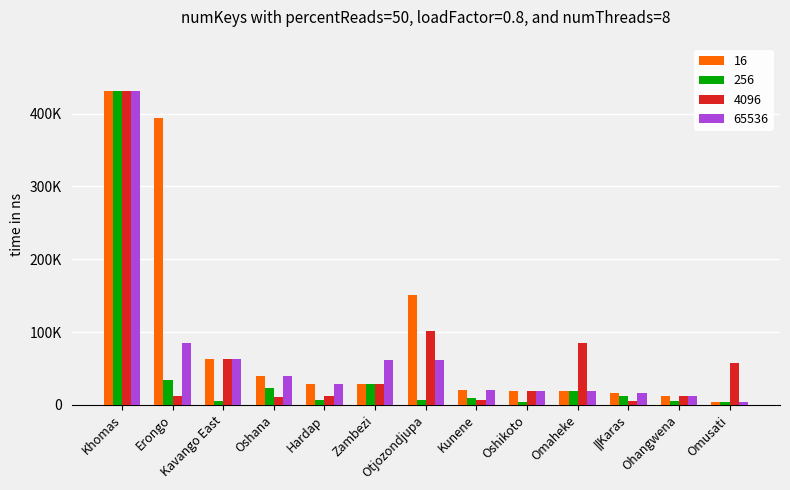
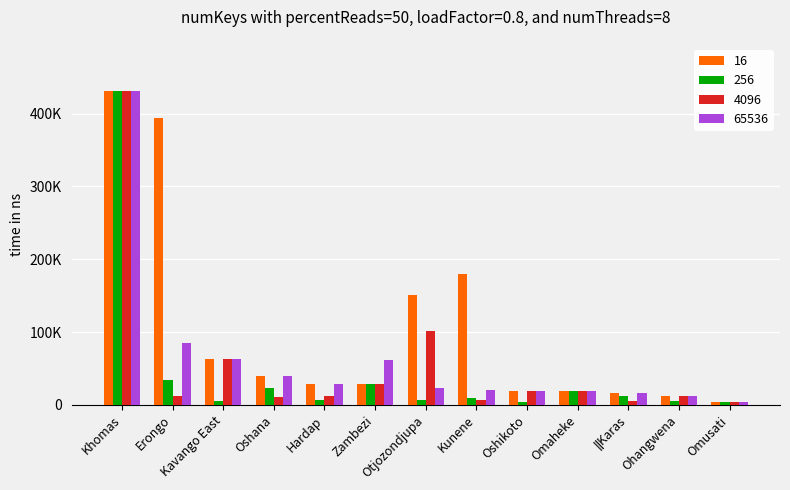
65536, Otjozondjupa: 60000 -> 20000
16, Kunene: 20000 -> 180000
4096, Omaheke: 80000 -> 20000
4096, Omusati: 60000 -> 0
